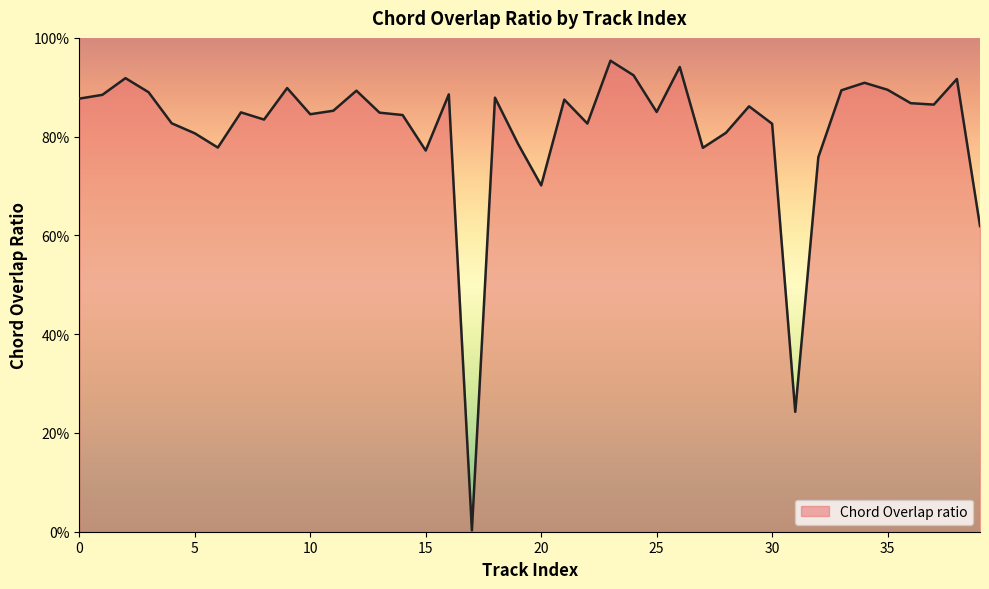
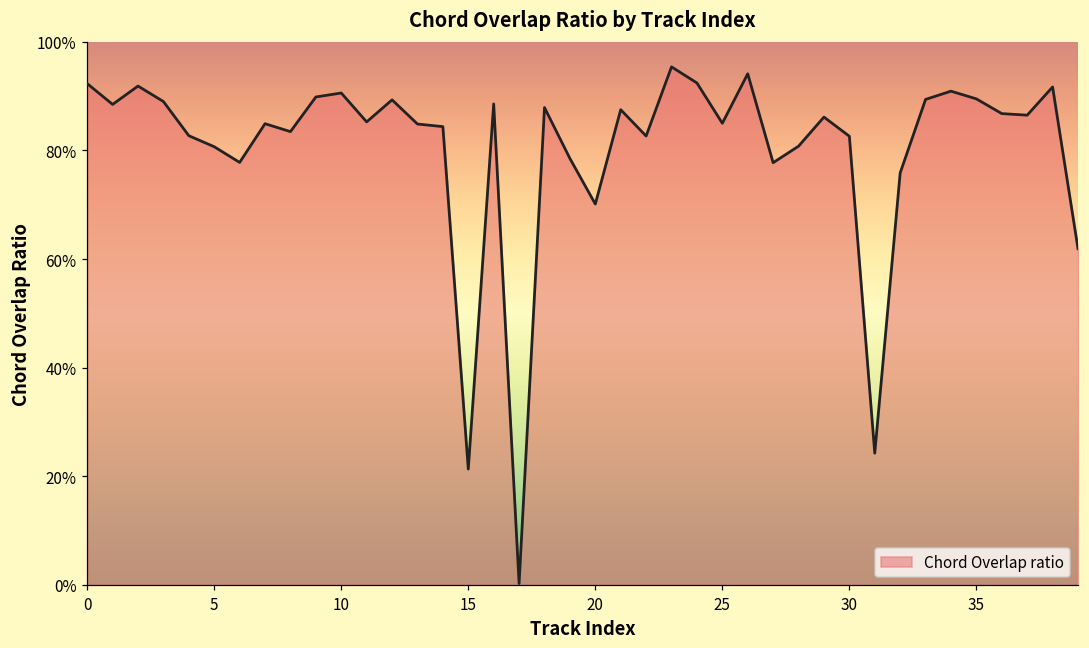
0: 88% -> 92%
10: 85% -> 91%
15: 77% -> 21%
